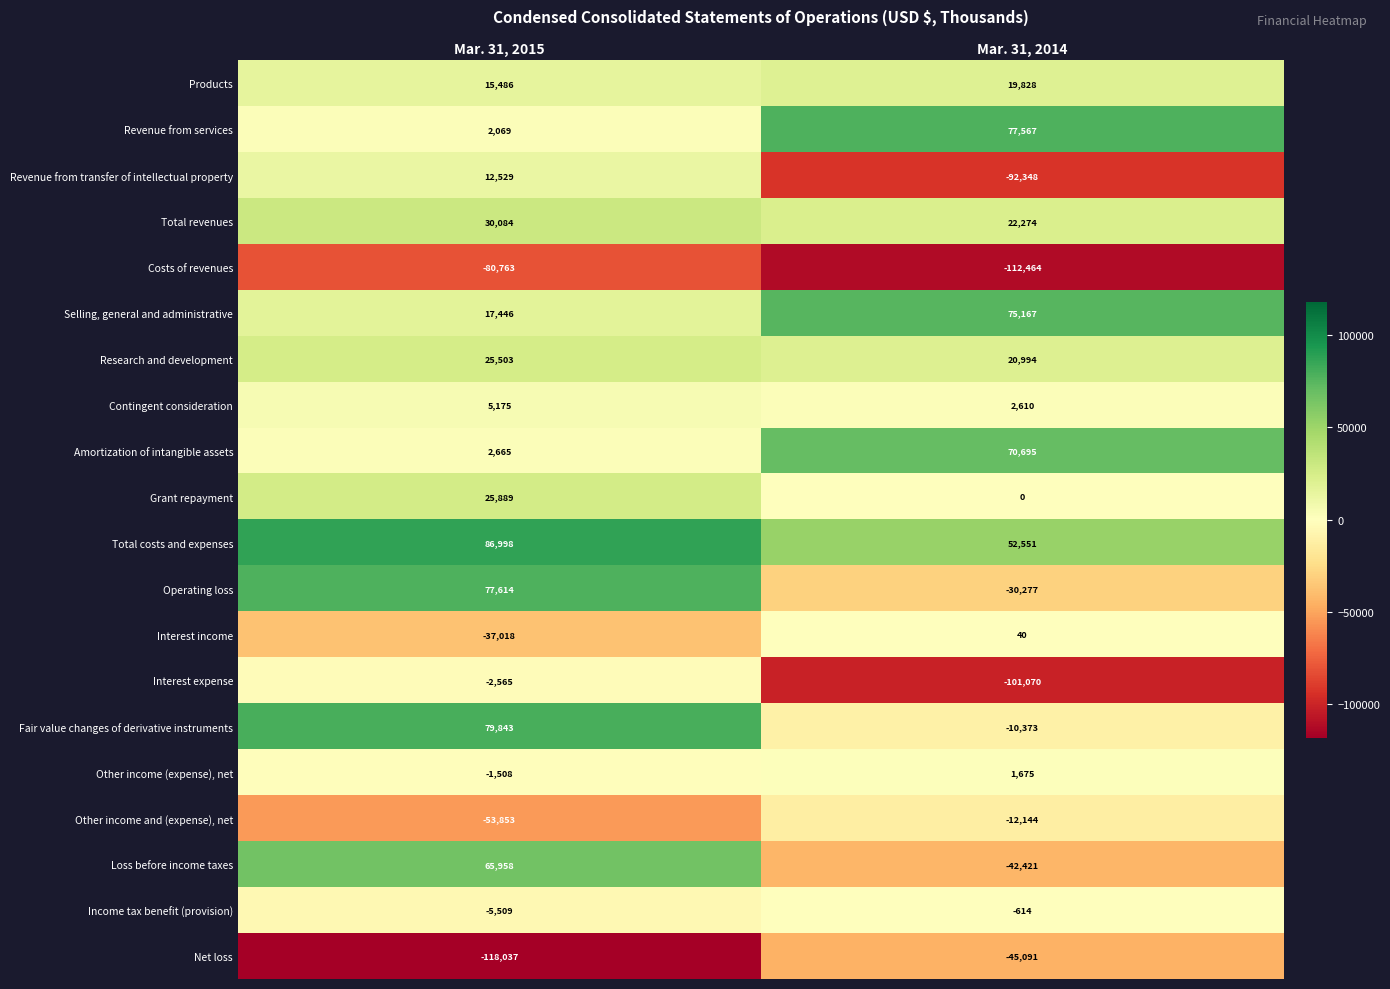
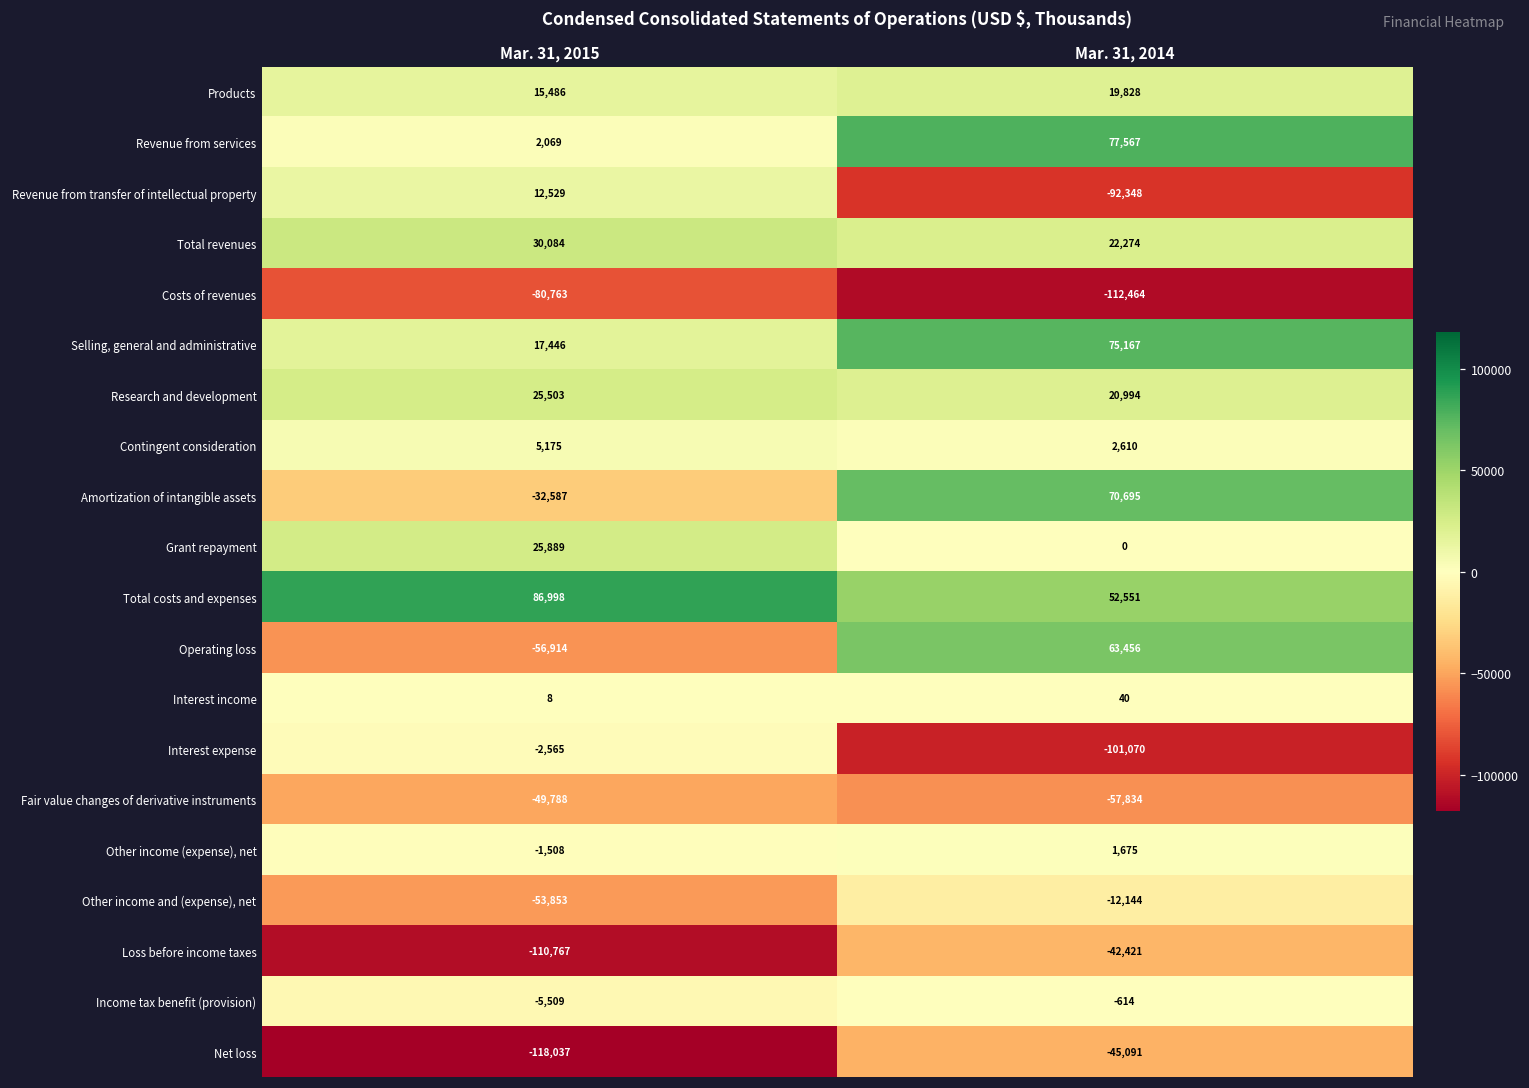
Amortization of intangible assets, Mar. 31, 2015: 2,665 -> -32,587
Operating loss, Mar. 31, 2015: 77,614 -> -56,914
Operating loss, Mar. 31, 2014: -30,277 -> 63,456
Interest income, Mar. 31, 2015: -37,018 -> 8
Fair value changes of derivative instruments, Mar. 31, 2015: 79,843 -> -49,788
Fair value changes of derivative instruments, Mar. 31, 2014: -10,373 -> -57,834
Loss before income taxes, Mar. 31, 2015: 65,958 -> -110,767
